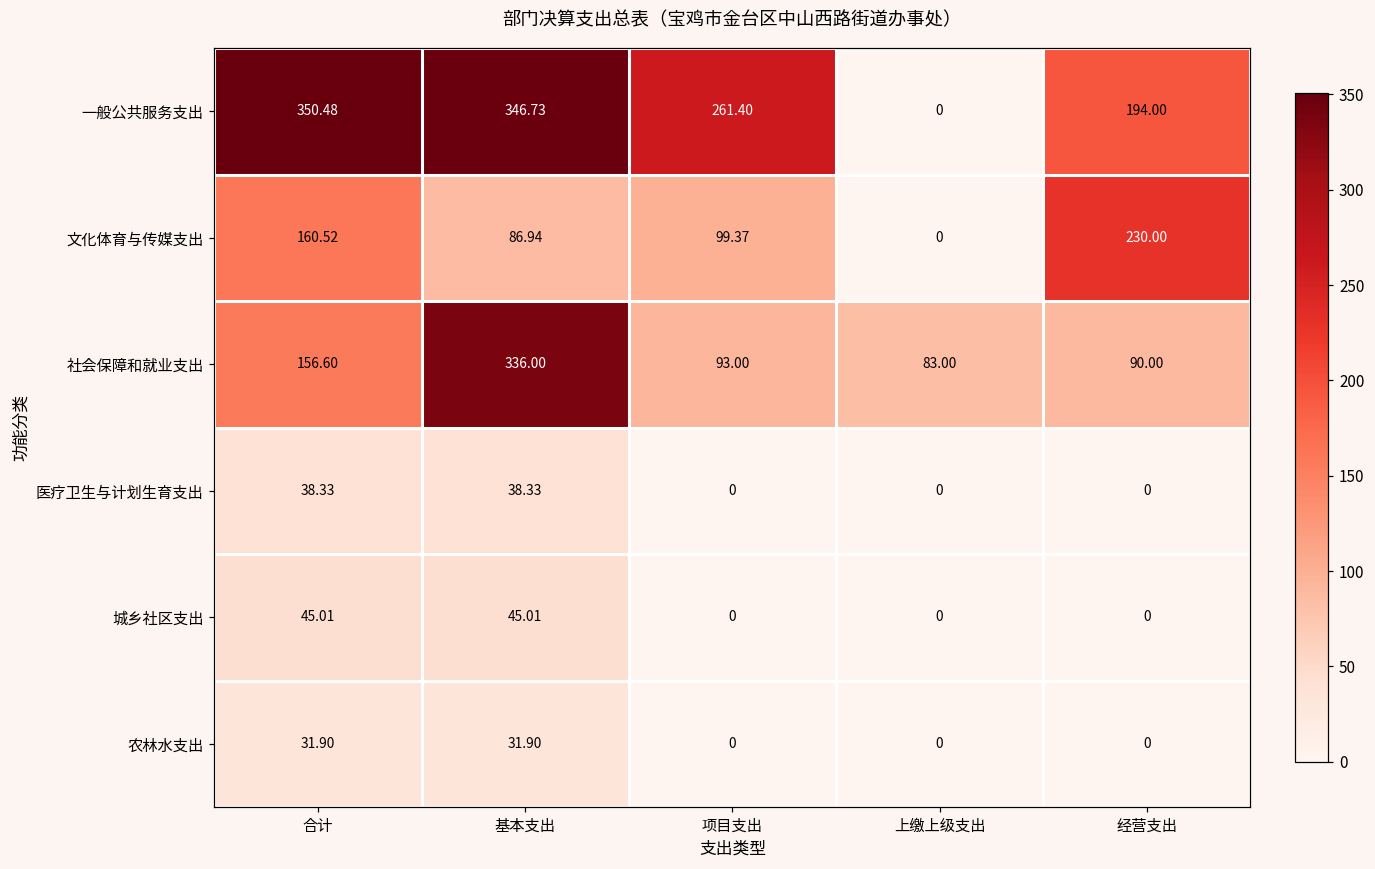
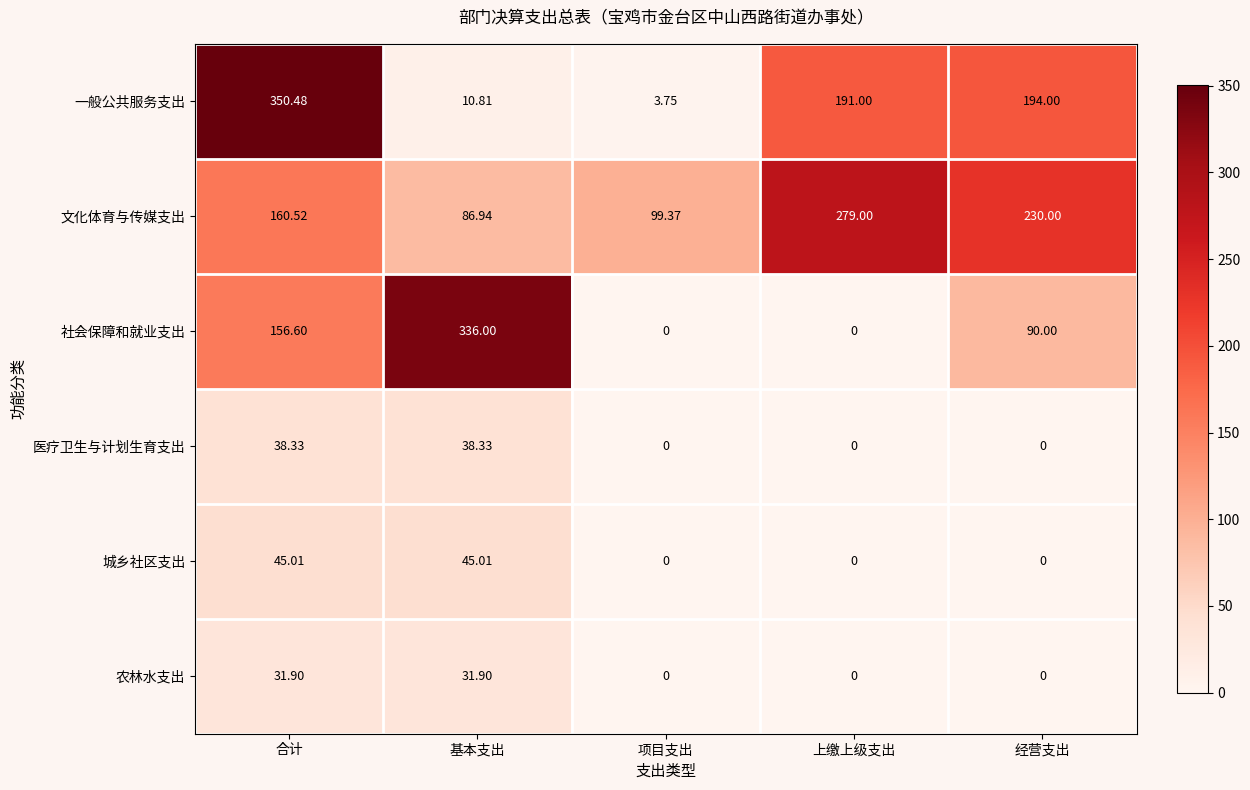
一般公共服务支出, 基本支出: 346.73 -> 10.81
一般公共服务支出, 项目支出: 261.40 -> 3.75
一般公共服务支出, 上缴上级支出: 0 -> 191.00
文化体育与传媒支出, 上缴上级支出: 0 -> 279.00
社会保障和就业支出, 项目支出: 93.00 -> 0
社会保障和就业支出, 上缴上级支出: 83.00 -> 0
